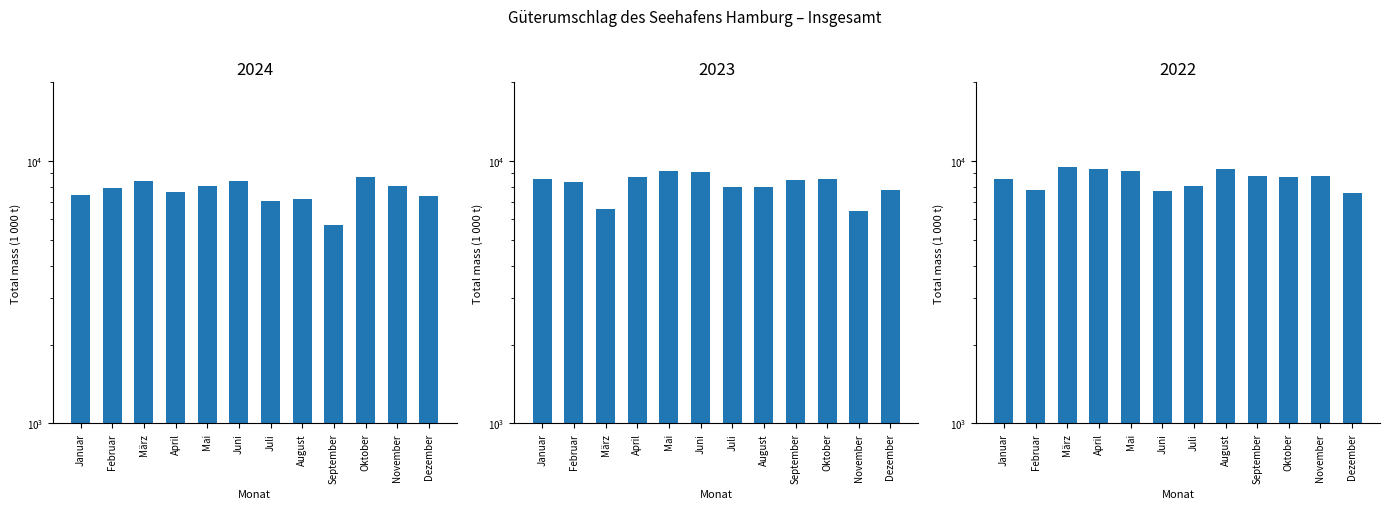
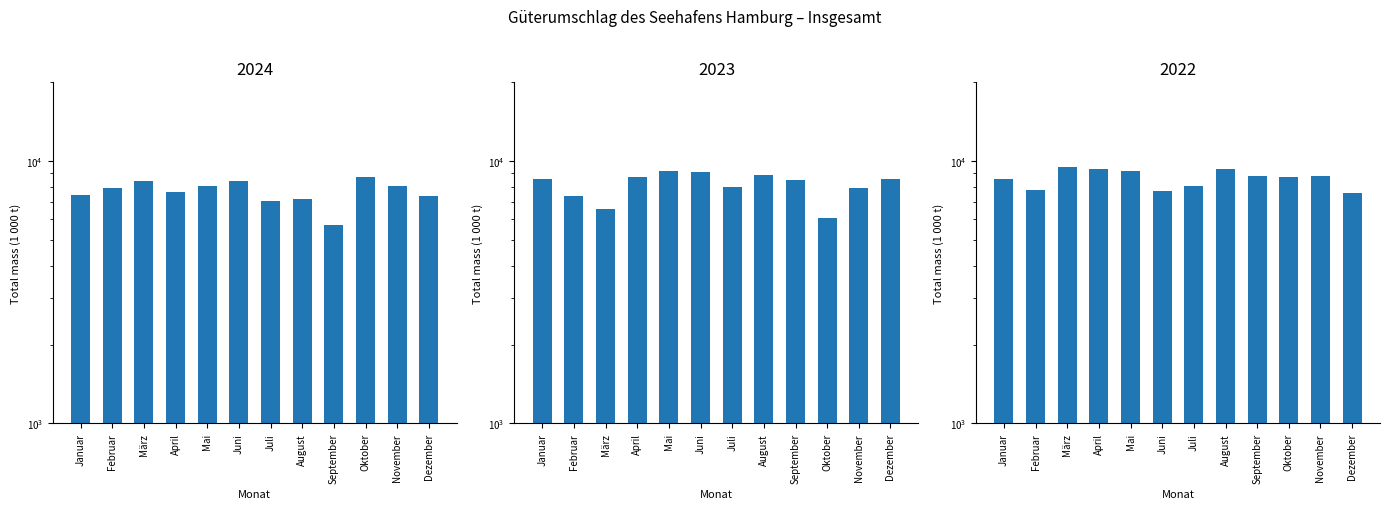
2023, Februar: 8300 -> 7300
2023, August: 8000 -> 8800
2023, Oktober: 8600 -> 6100
2023, November: 6500 -> 7900
2023, Dezember: 7800 -> 8600
